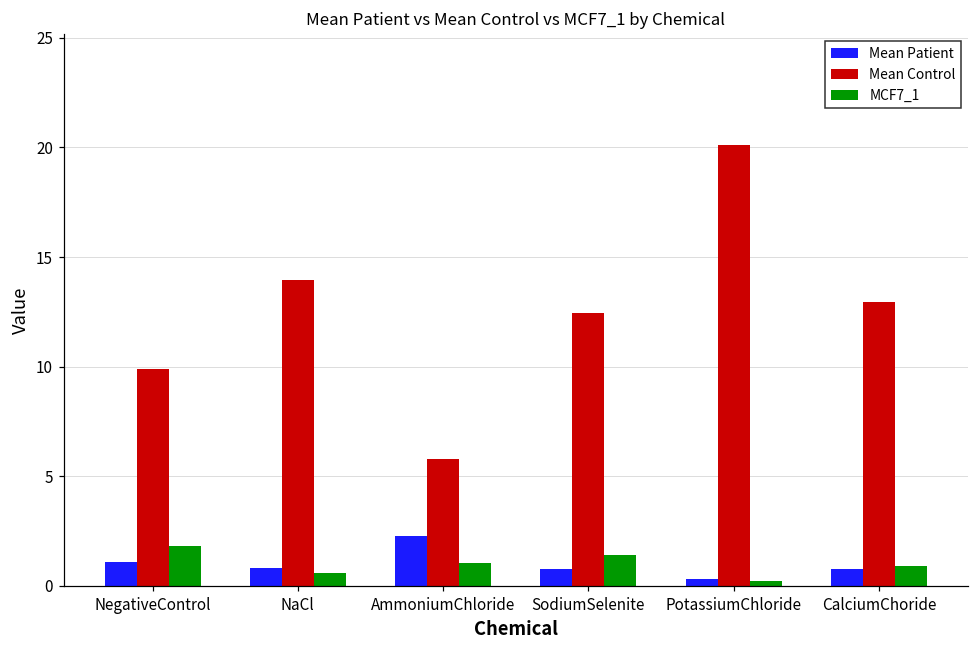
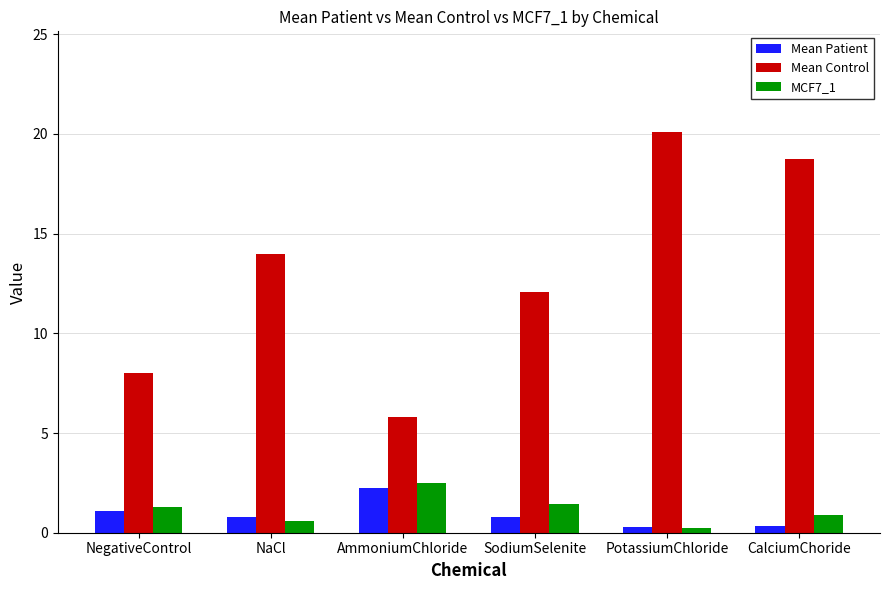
Mean Control, NegativeControl: 9.9 -> 8.0
MCF7_1, NegativeControl: 1.8 -> 1.3
MCF7_1, AmmoniumChloride: 1.0 -> 2.5
Mean Control, SodiumSelenite: 12.5 -> 12.1
Mean Patient, CalciumChoride: 0.8 -> 0.3
Mean Control, CalciumChoride: 12.9 -> 18.8
